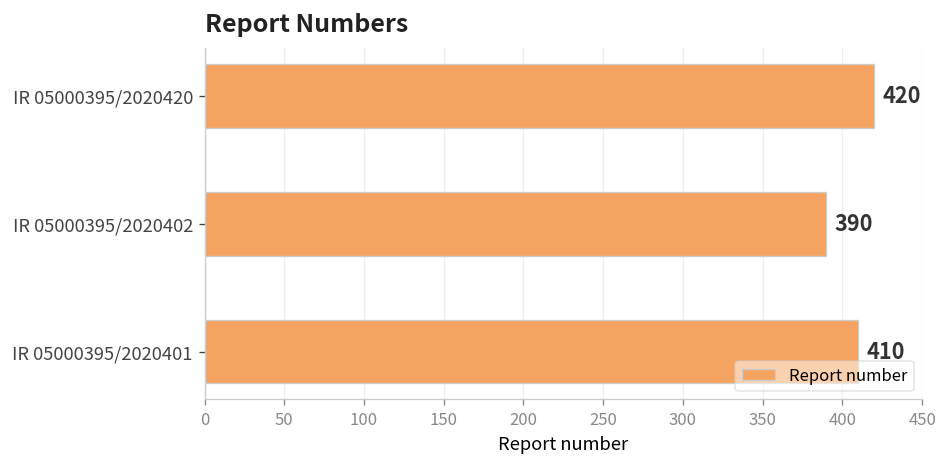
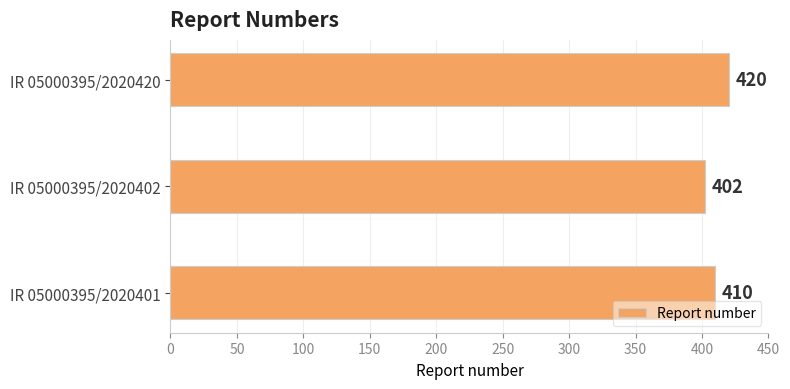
IR 05000395/2020402: 390 -> 402
